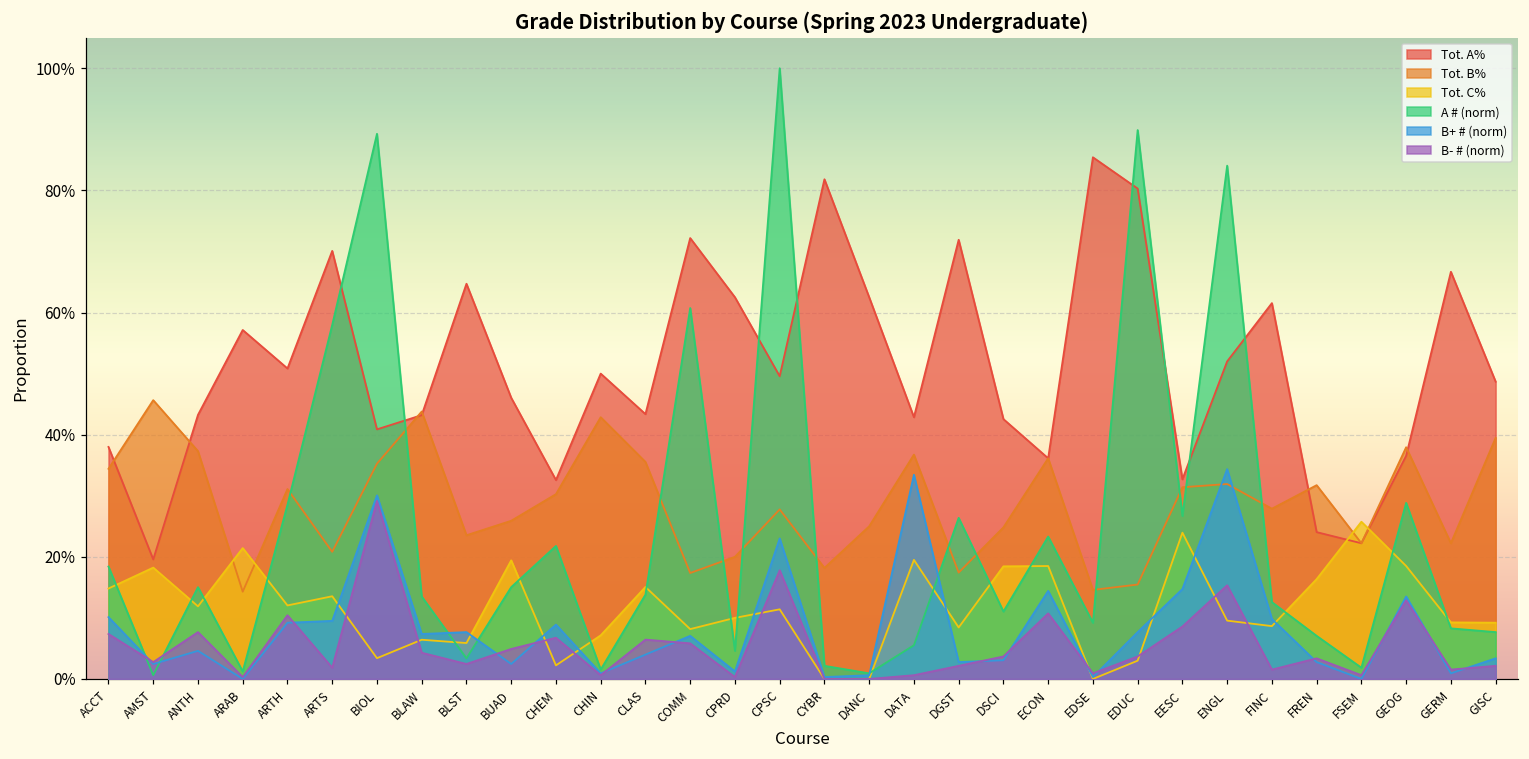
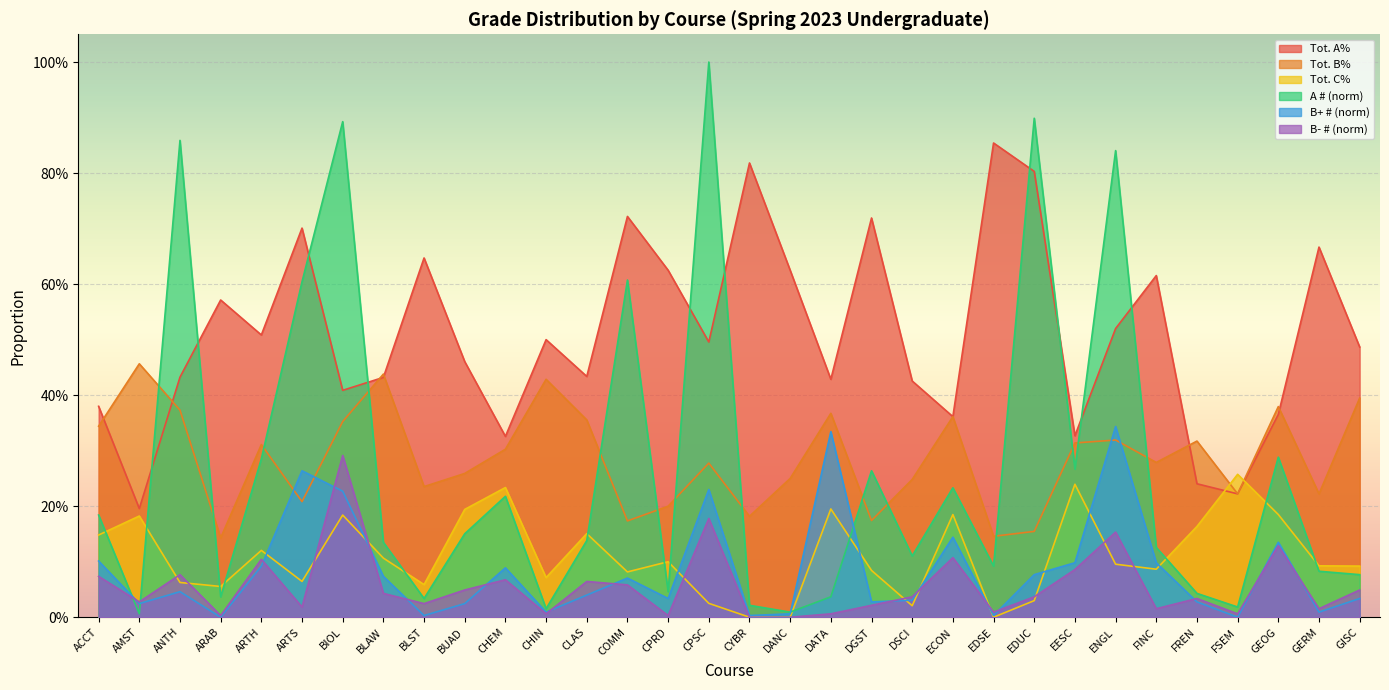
Tot. C%, ANTH: 12% -> 6%
A # (norm), ANTH: 15% -> 86%
Tot. C%, ARAB: 21% -> 6%
A # (norm), ARAB: 1% -> 4%
Tot. C%, ARTS: 14% -> 6%
A # (norm), ARTS: 58% -> 60%
B+ # (norm), ARTS: 10% -> 26%
Tot. C%, BIOL: 3% -> 18%
B+ # (norm), BIOL: 30% -> 23%
Tot. C%, BLAW: 6% -> 11%
B+ # (norm), BLST: 8% -> 0%
Tot. C%, CHEM: 2% -> 23%
B+ # (norm), CPRD: 1% -> 3%
Tot. C%, CPSC: 11% -> 3%
A # (norm), DATA: 6% -> 4%
Tot. C%, DSCI: 18% -> 2%
B+ # (norm), EESC: 15% -> 10%
A # (norm), FREN: 7% -> 4%
B- # (norm), GISC: 2% -> 5%
